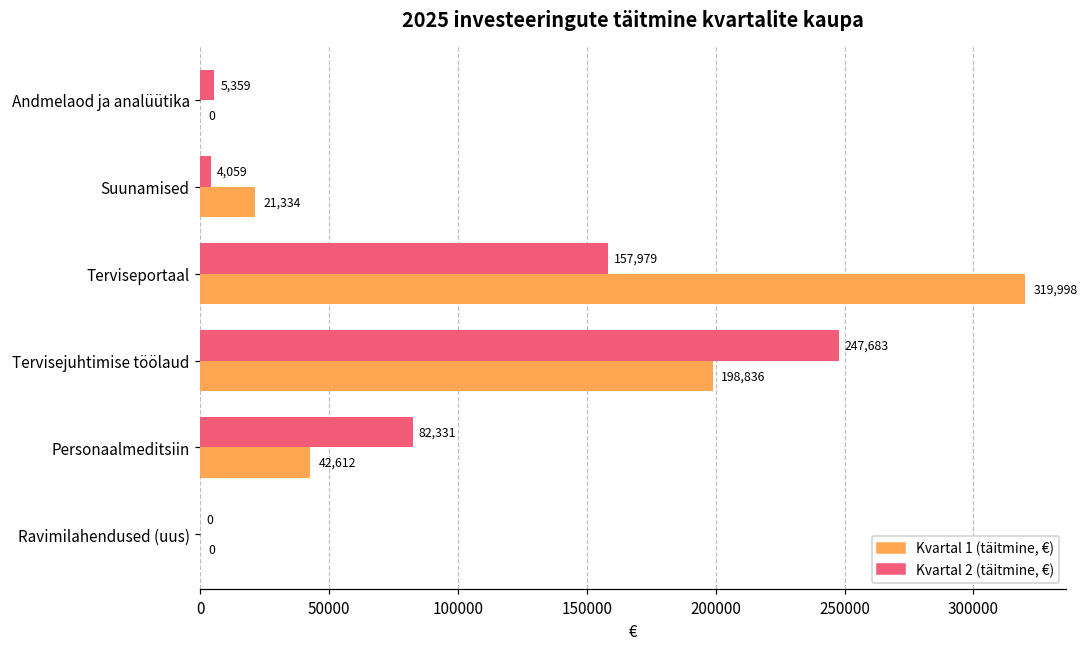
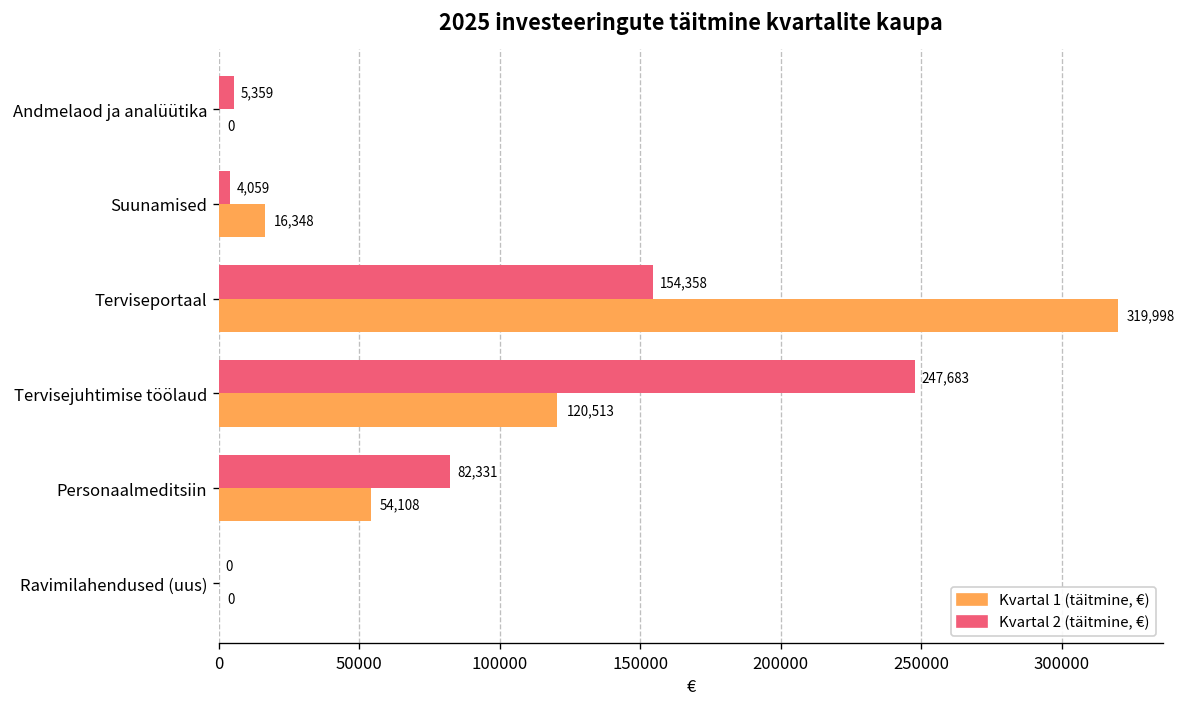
Kvartal 1 (täitmine, €), Suunamised: 21,334 -> 16,348
Kvartal 2 (täitmine, €), Terviseportaal: 157,979 -> 154,358
Kvartal 1 (täitmine, €), Tervisejuhtimise töölaud: 198,836 -> 120,513
Kvartal 1 (täitmine, €), Personaalmeditsiin: 42,612 -> 54,108
